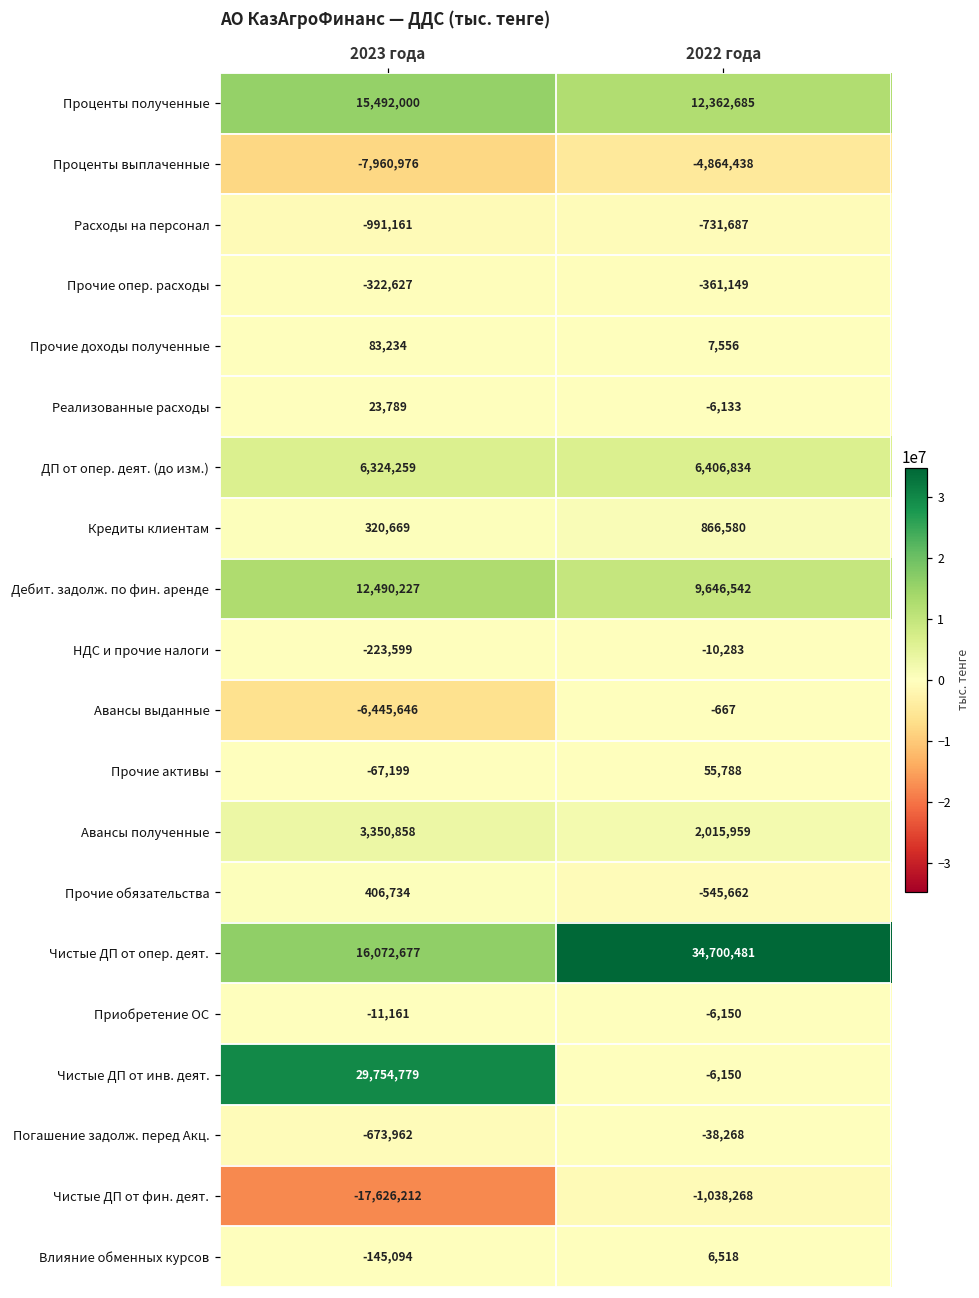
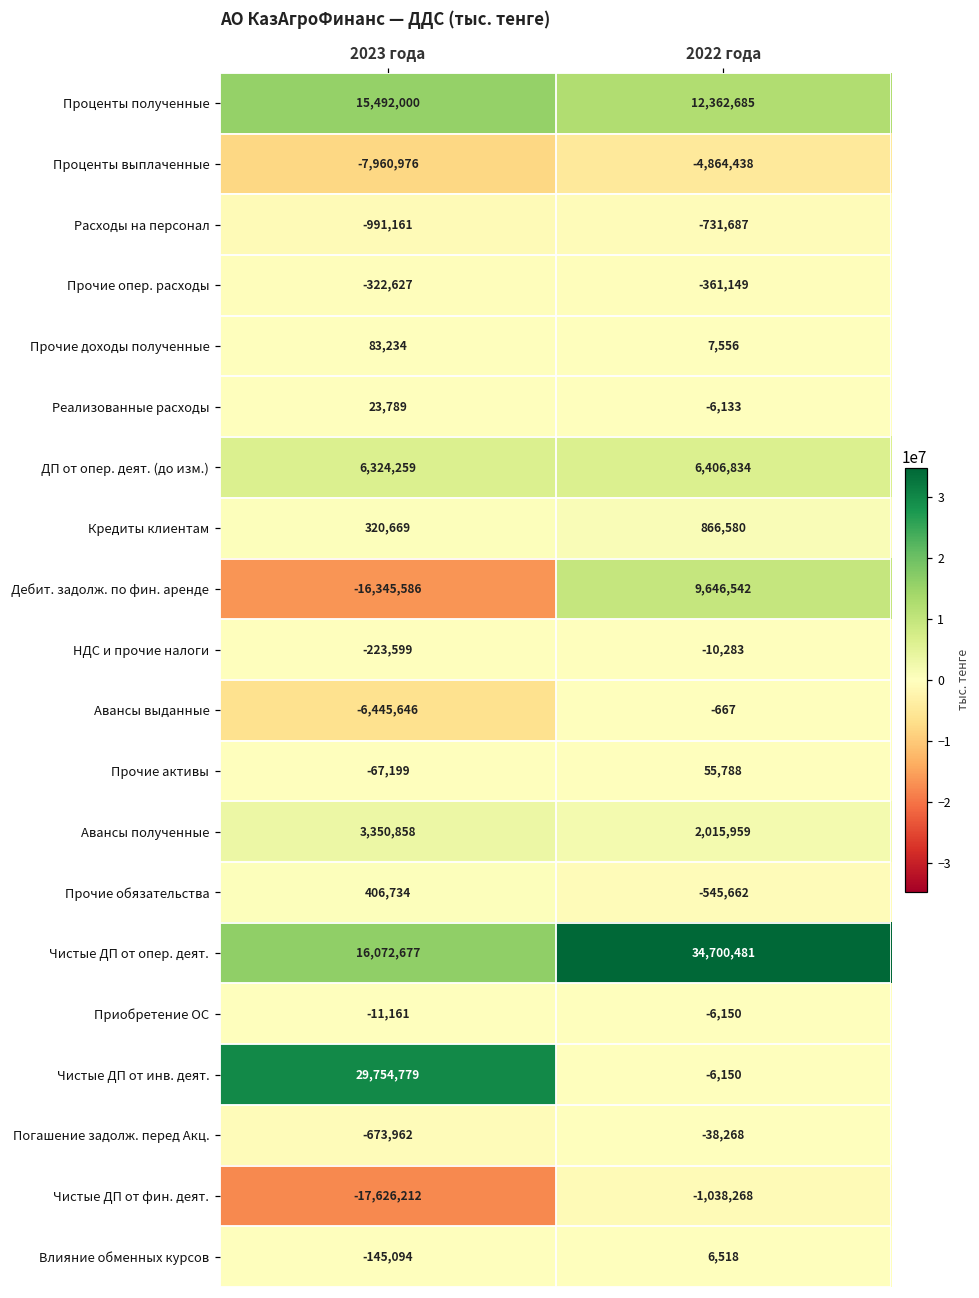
Дебит. задолж. по фин. аренде, 2023 года: 12,490,227 -> -16,345,586
